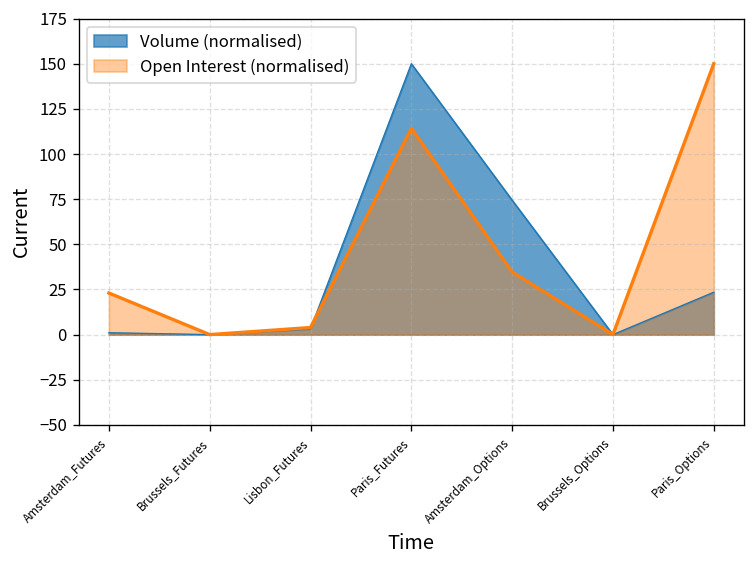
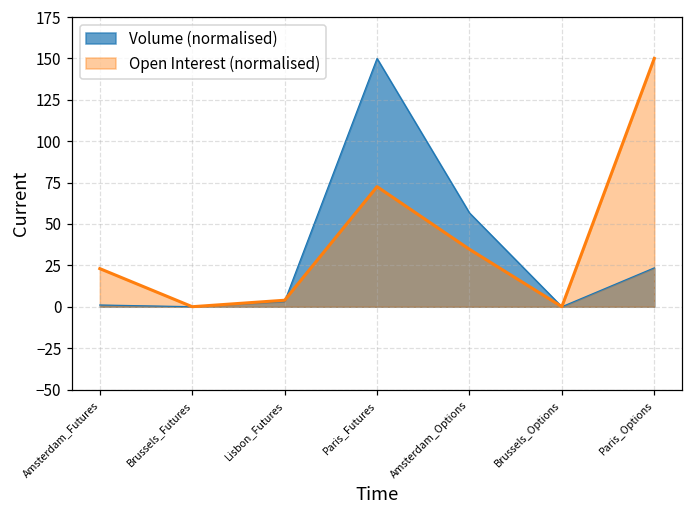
Open Interest (normalised), Paris_Futures: 114 -> 73
Volume (normalised), Amsterdam_Options: 74 -> 57
